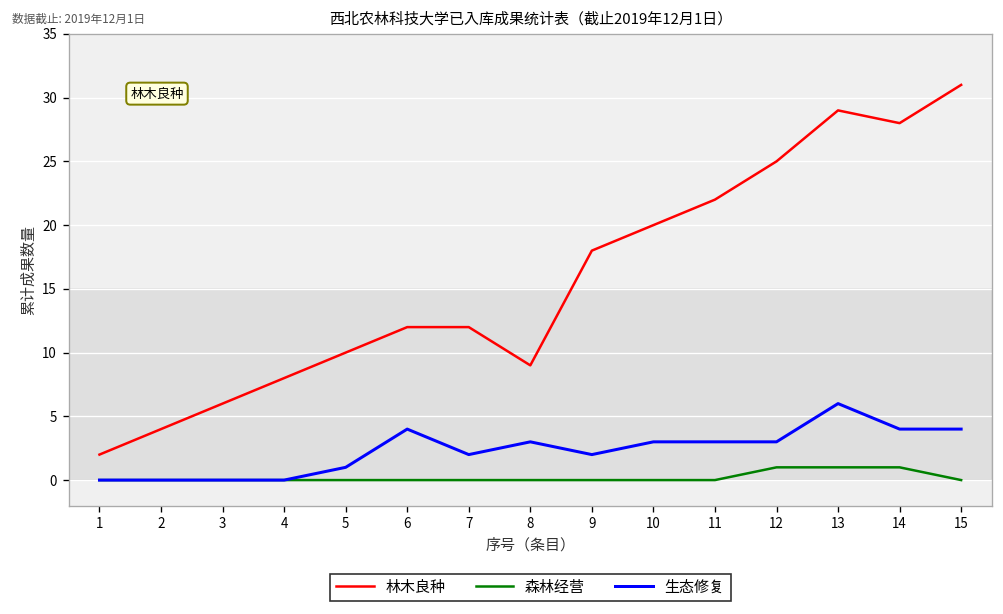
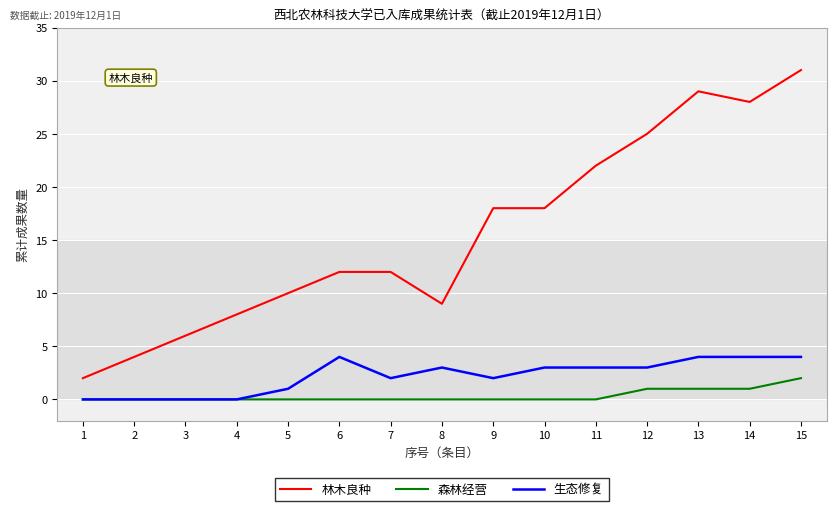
林木良种, 10: 20 -> 18
生态修复, 13: 6 -> 4
森林经营, 15: 0 -> 2
